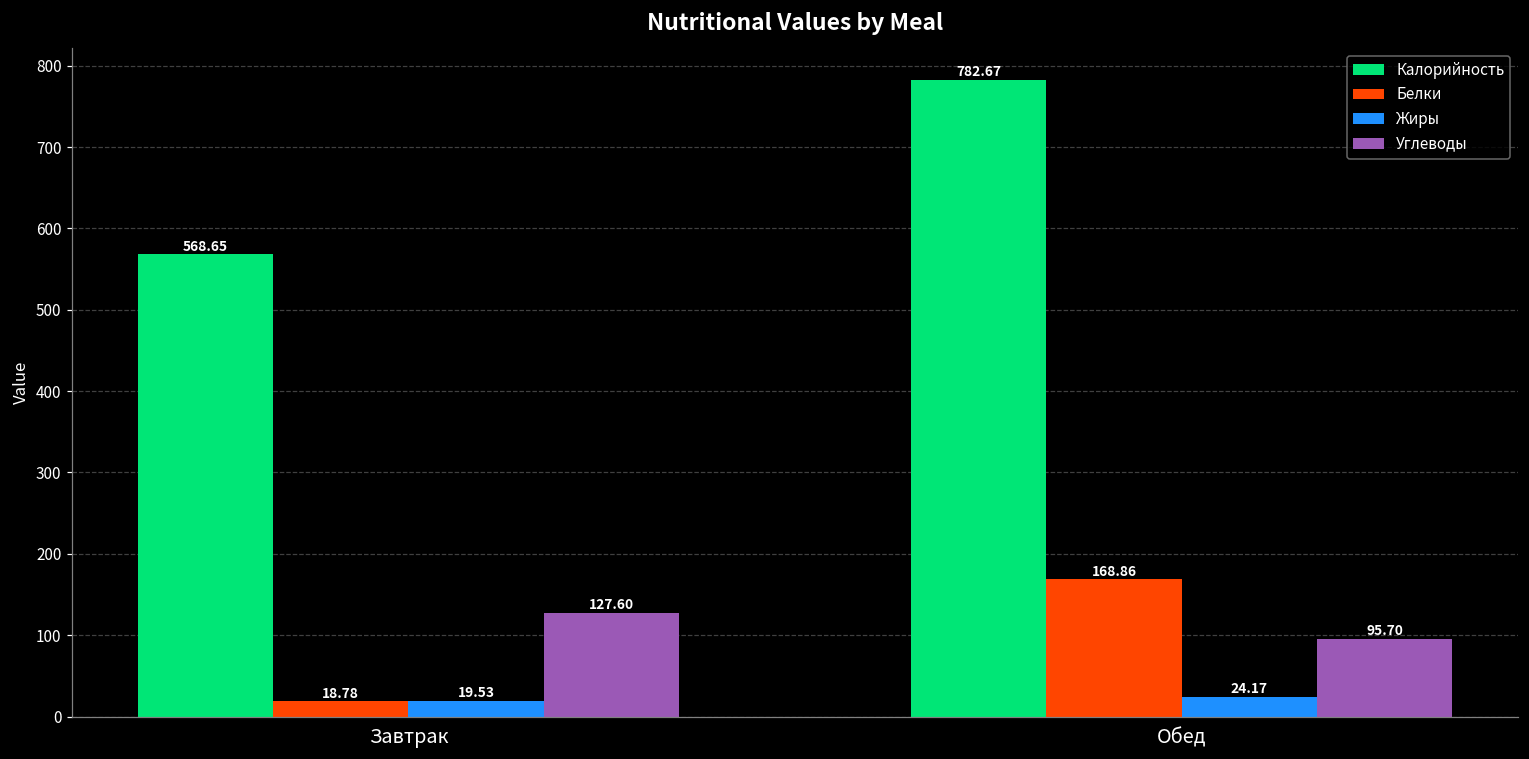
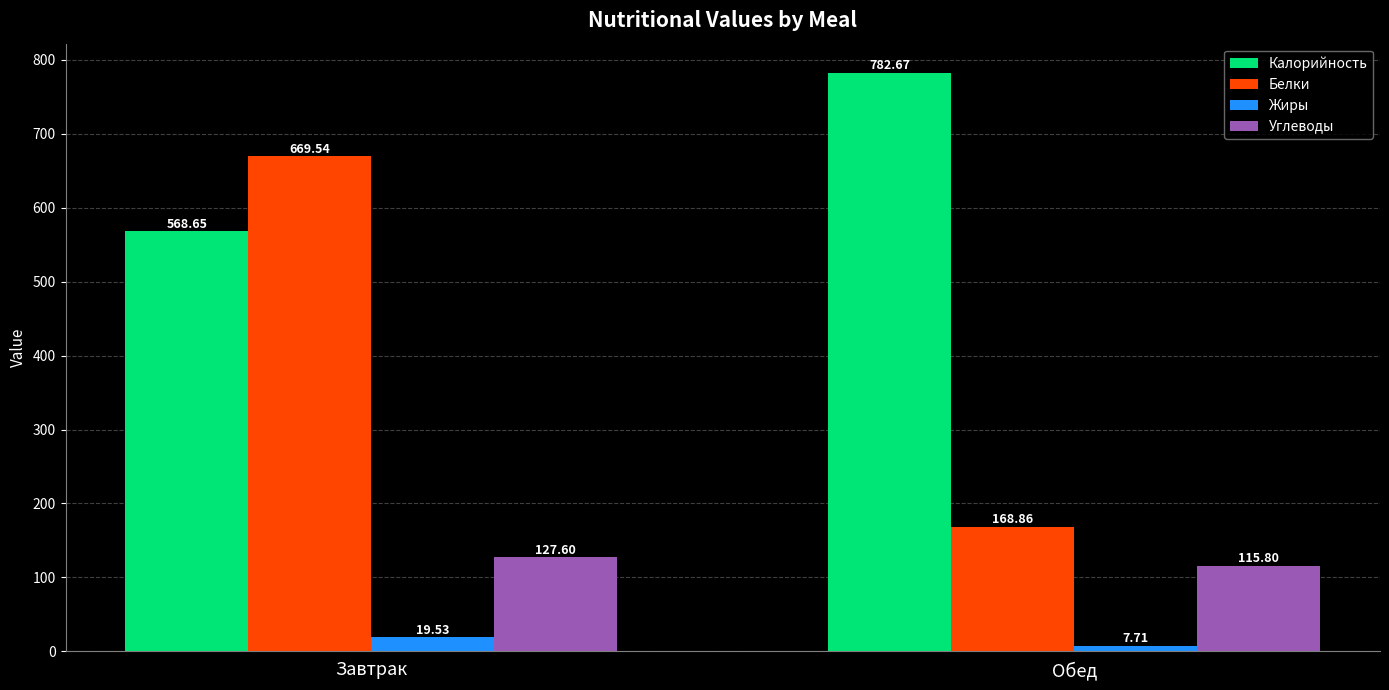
Белки, Завтрак: 18.78 -> 669.54
Жиры, Обед: 24.17 -> 7.71
Углеводы, Обед: 95.70 -> 115.80
